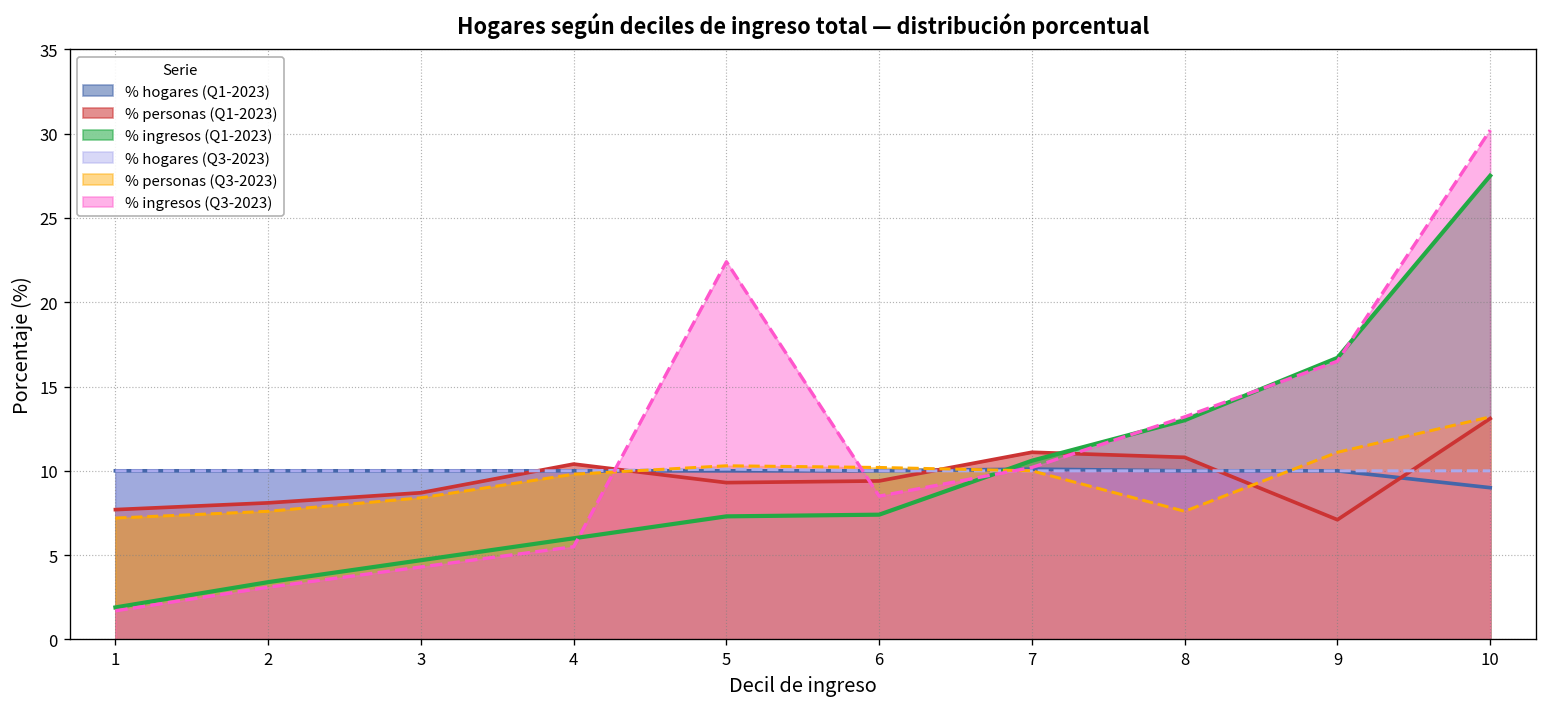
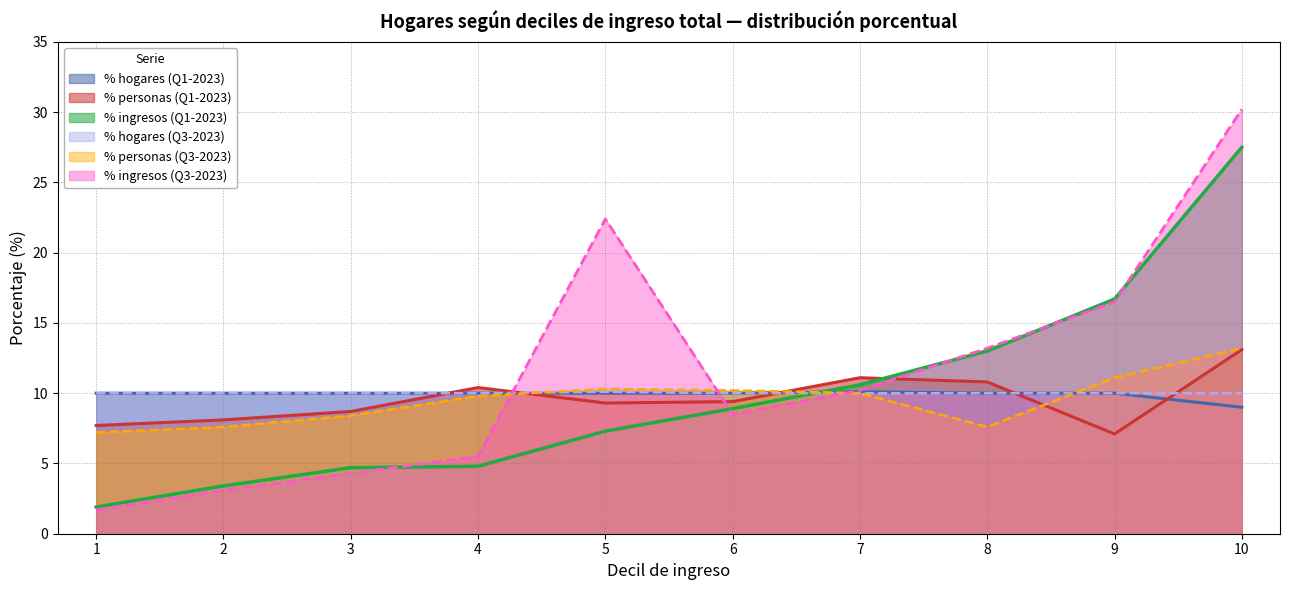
% ingresos (Q1-2023), 4: 6.0 -> 4.8
% ingresos (Q1-2023), 6: 7.4 -> 8.9
